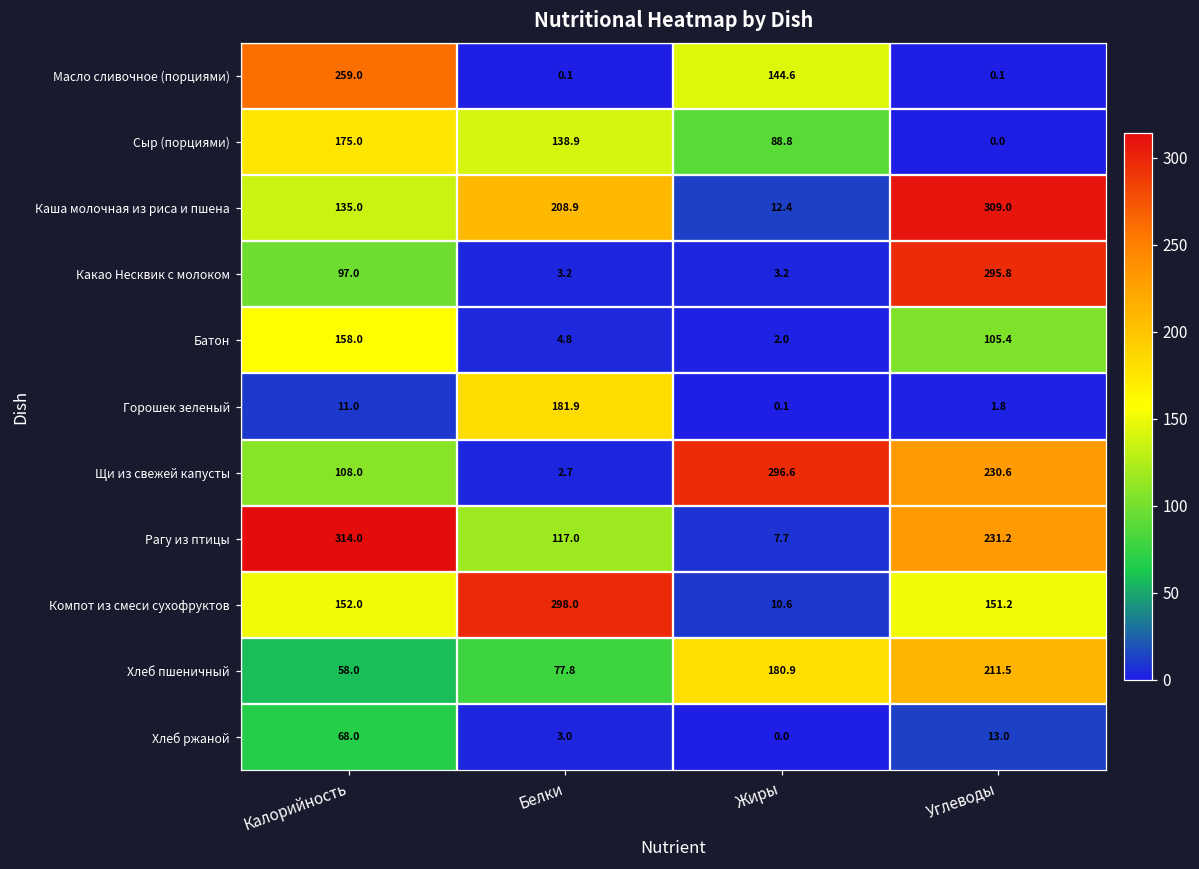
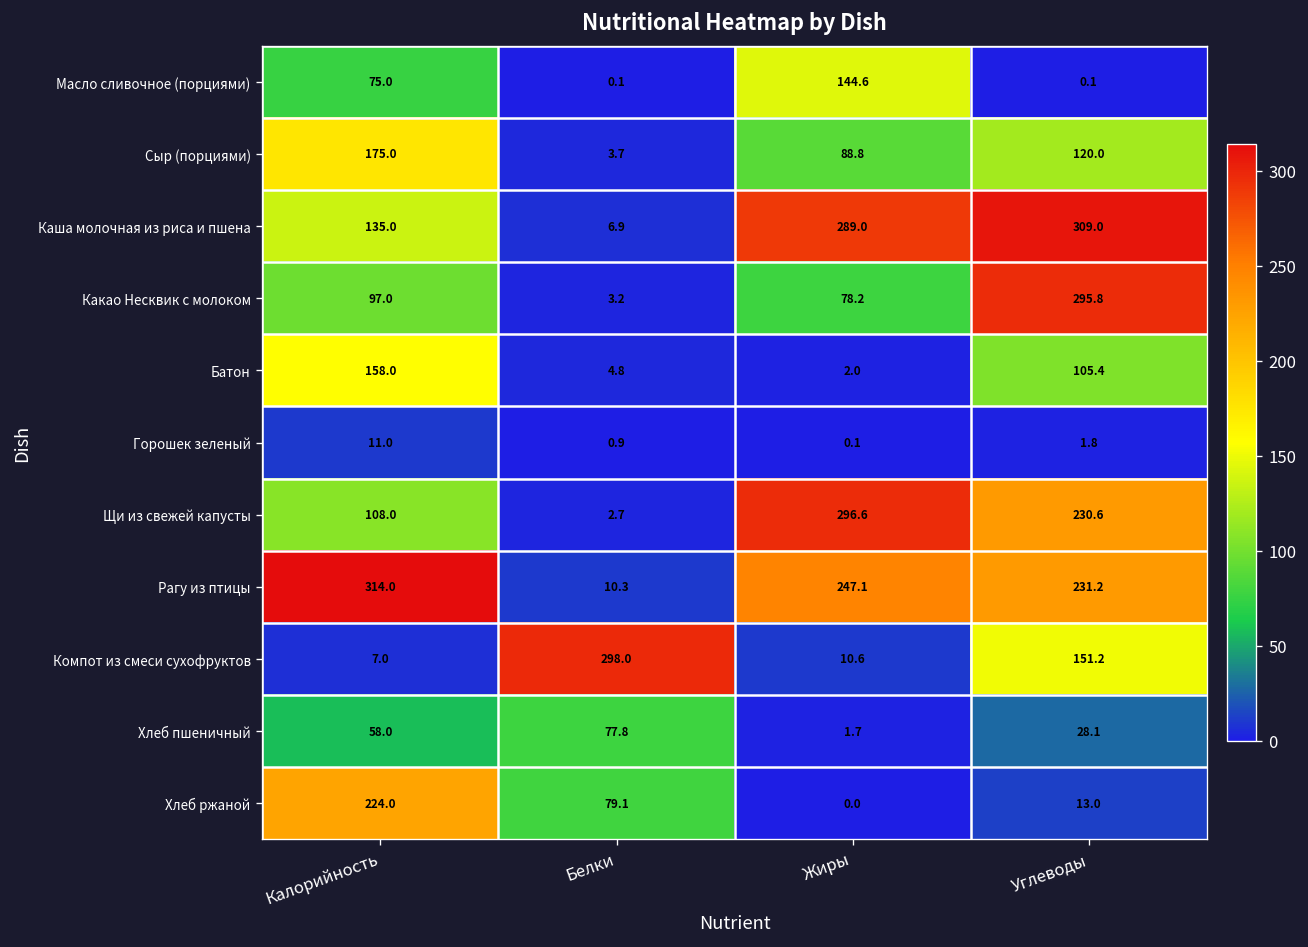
Масло сливочное (порциями), Калорийность: 259.0 -> 75.0
Сыр (порциями), Белки: 138.9 -> 3.7
Сыр (порциями), Углеводы: 0.0 -> 120.0
Каша молочная из риса и пшена, Белки: 208.9 -> 6.9
Каша молочная из риса и пшена, Жиры: 12.4 -> 289.0
Какао Несквик с молоком, Жиры: 3.2 -> 78.2
Горошек зеленый, Белки: 181.9 -> 0.9
Рагу из птицы, Белки: 117.0 -> 10.3
Рагу из птицы, Жиры: 7.7 -> 247.1
Компот из смеси сухофруктов, Калорийность: 152.0 -> 7.0
Хлеб пшеничный, Жиры: 180.9 -> 1.7
Хлеб пшеничный, Углеводы: 211.5 -> 28.1
Хлеб ржаной, Калорийность: 68.0 -> 224.0
Хлеб ржаной, Белки: 3.0 -> 79.1
